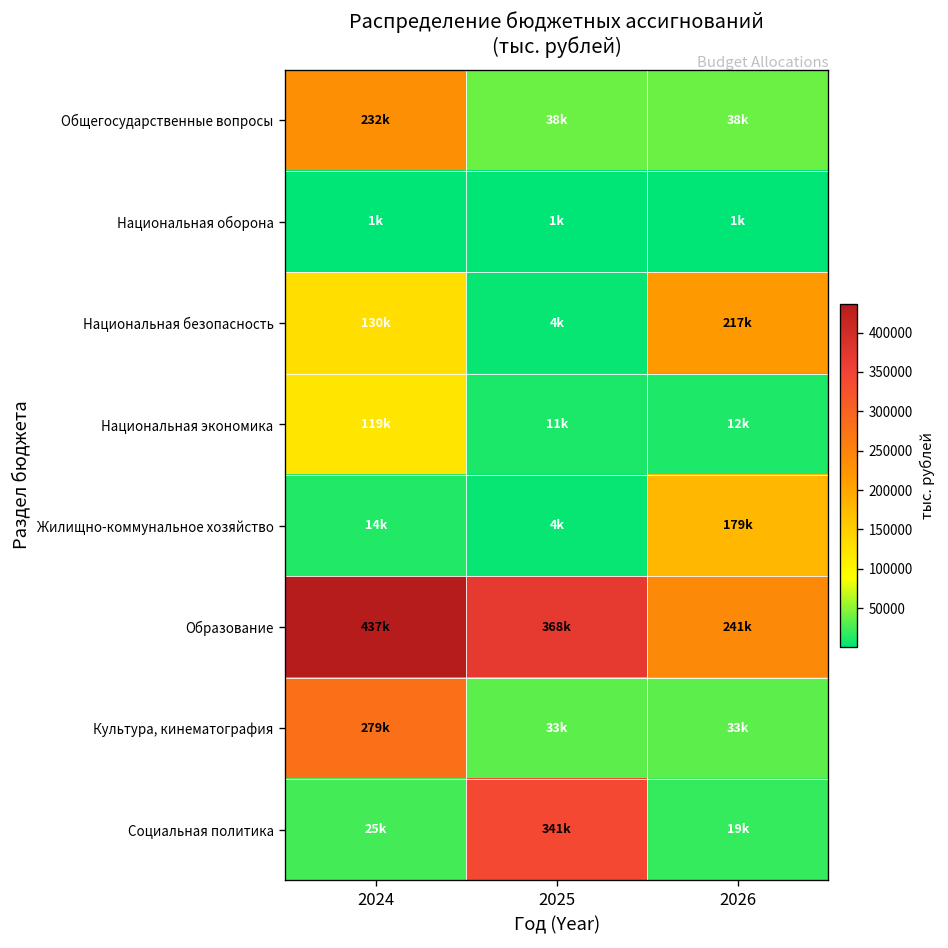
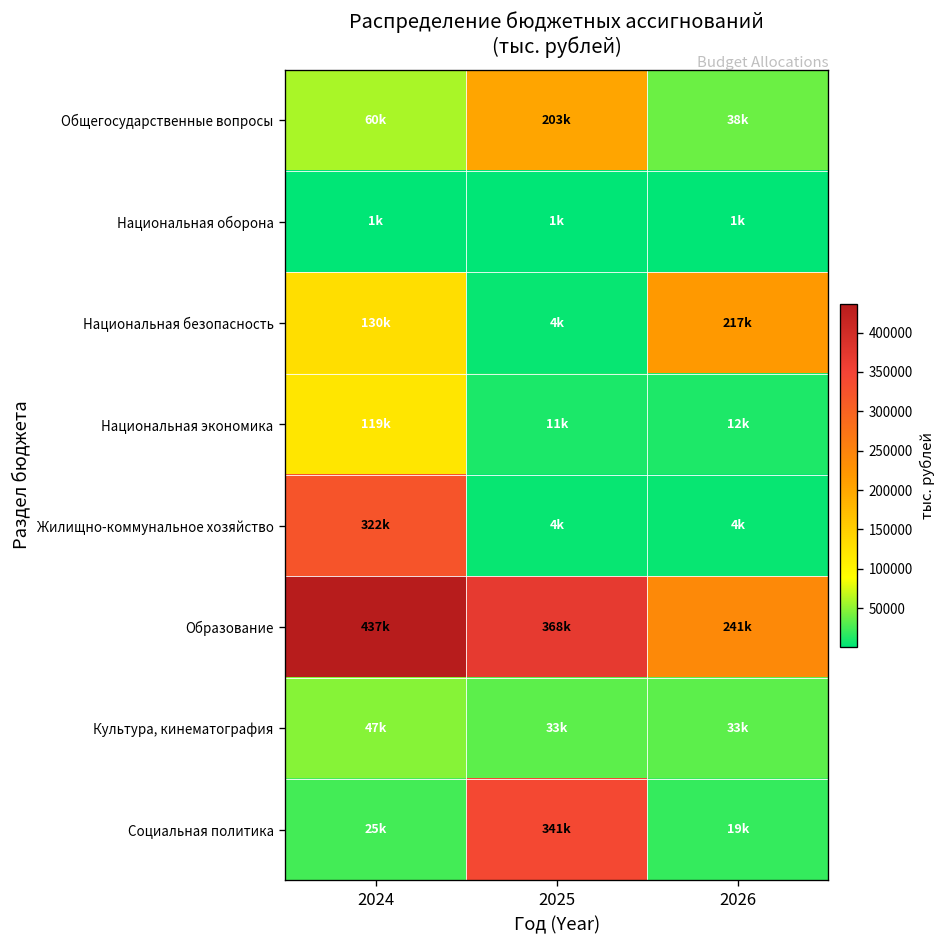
Общегосударственные вопросы, 2024: 232k -> 60k
Общегосударственные вопросы, 2025: 38k -> 203k
Жилищно-коммунальное хозяйство, 2024: 14k -> 322k
Жилищно-коммунальное хозяйство, 2026: 179k -> 4k
Культура, кинематография, 2024: 279k -> 47k
